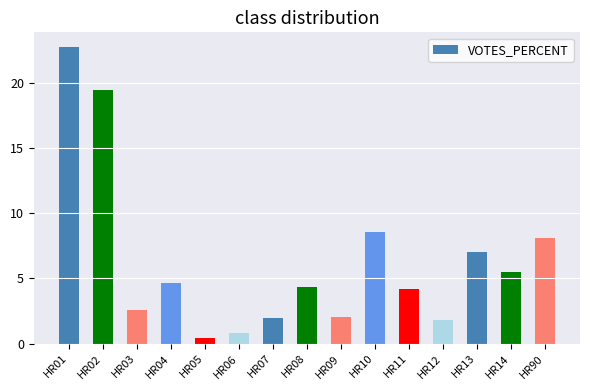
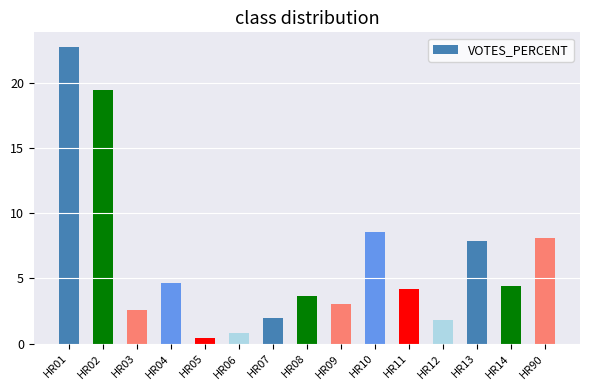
HR08: 4.4 -> 3.6
HR09: 2.0 -> 3.1
HR13: 7.0 -> 7.9
HR14: 5.5 -> 4.4
